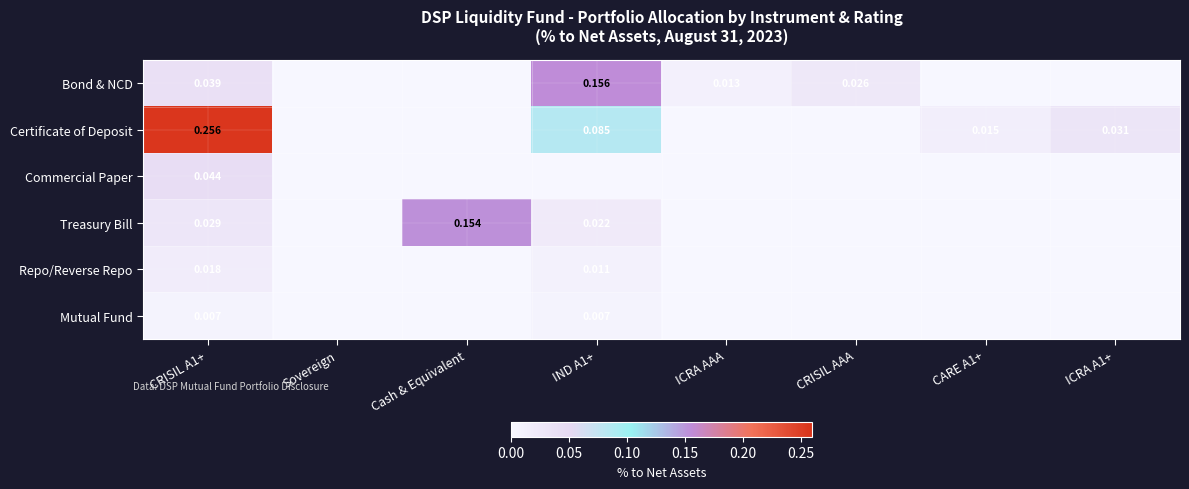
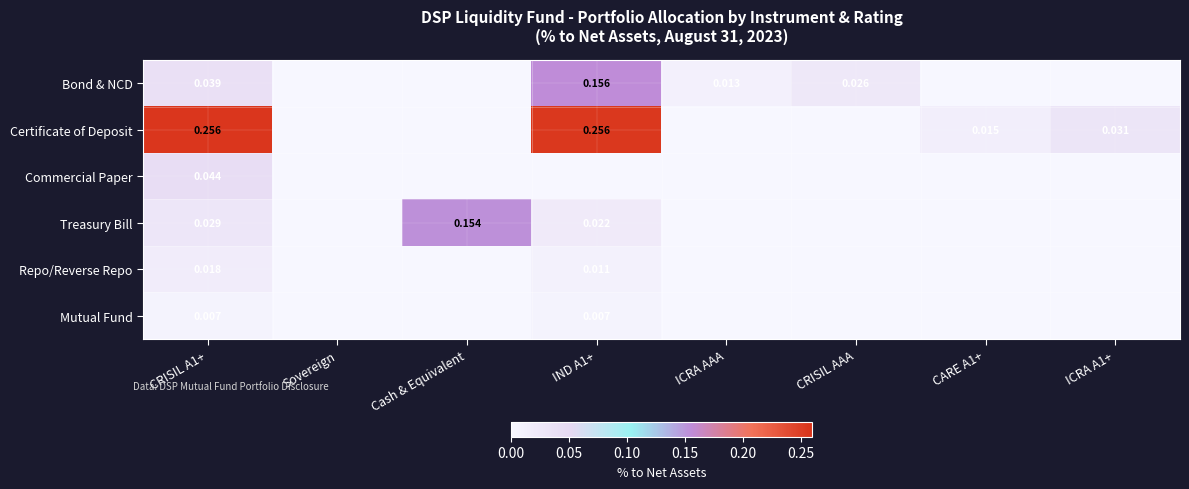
Certificate of Deposit, IND A1+: 0.085 -> 0.256
